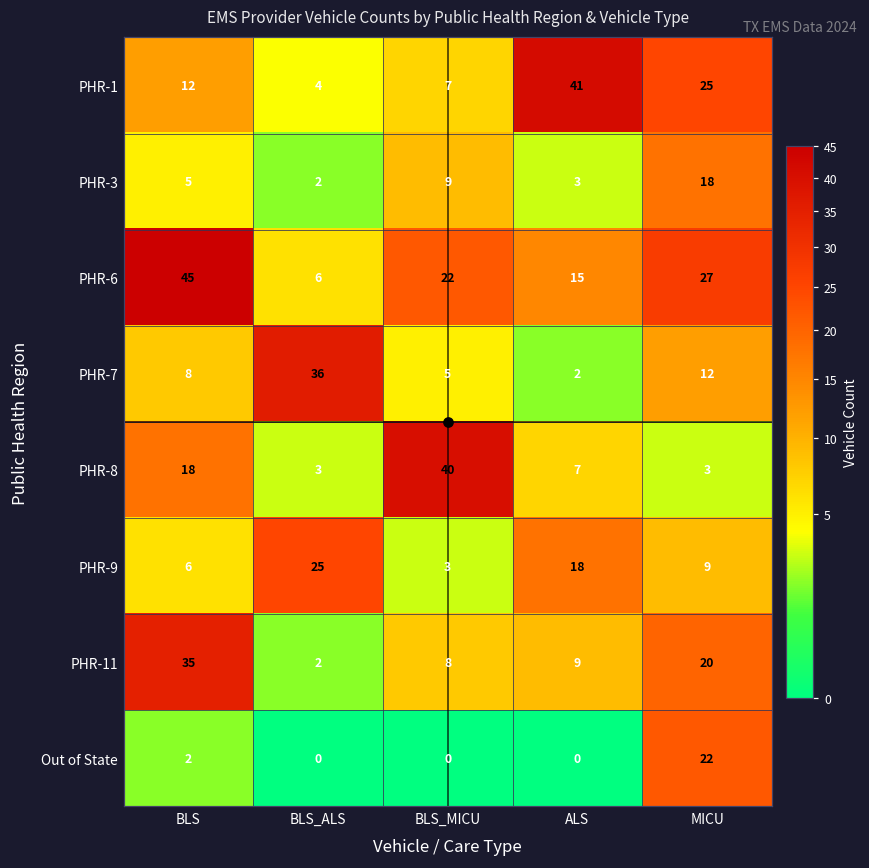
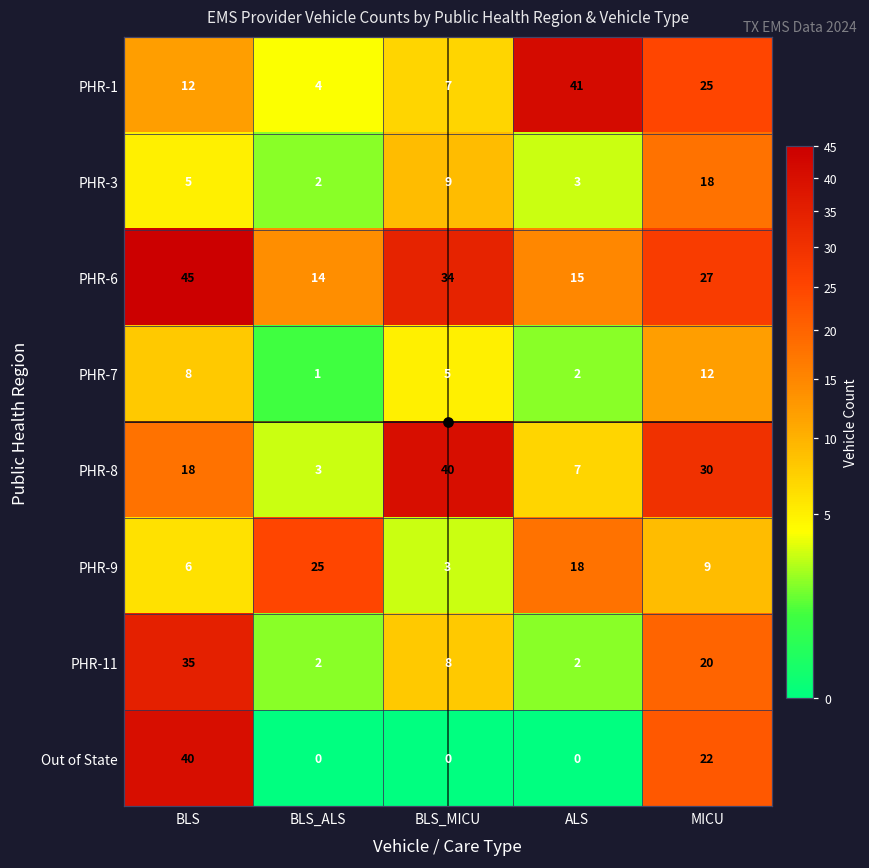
PHR-6, BLS_ALS: 6 -> 14
PHR-6, BLS_MICU: 22 -> 34
PHR-7, BLS_ALS: 36 -> 1
PHR-8, MICU: 3 -> 30
PHR-11, ALS: 9 -> 2
Out of State, BLS: 2 -> 40
